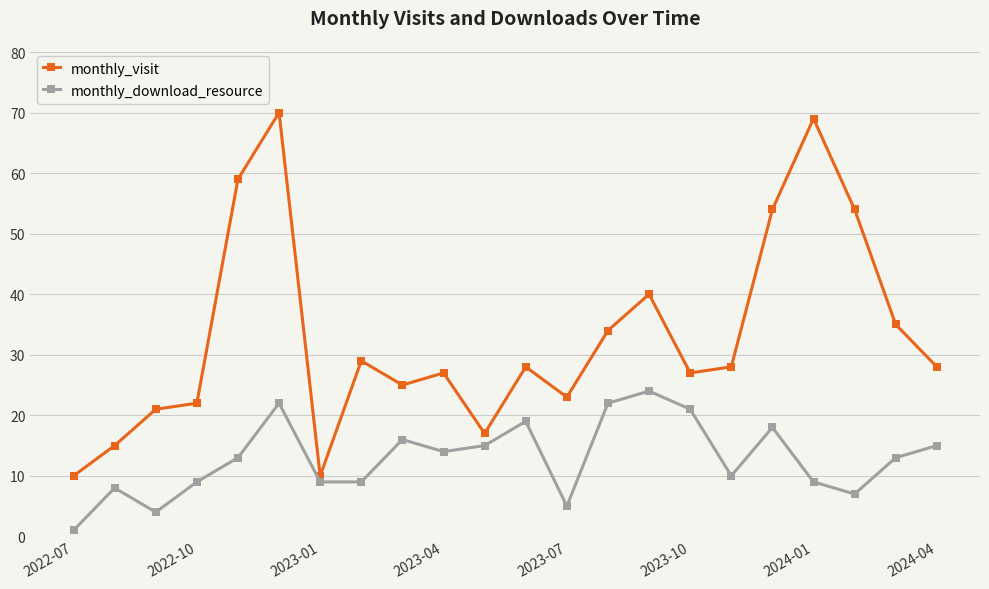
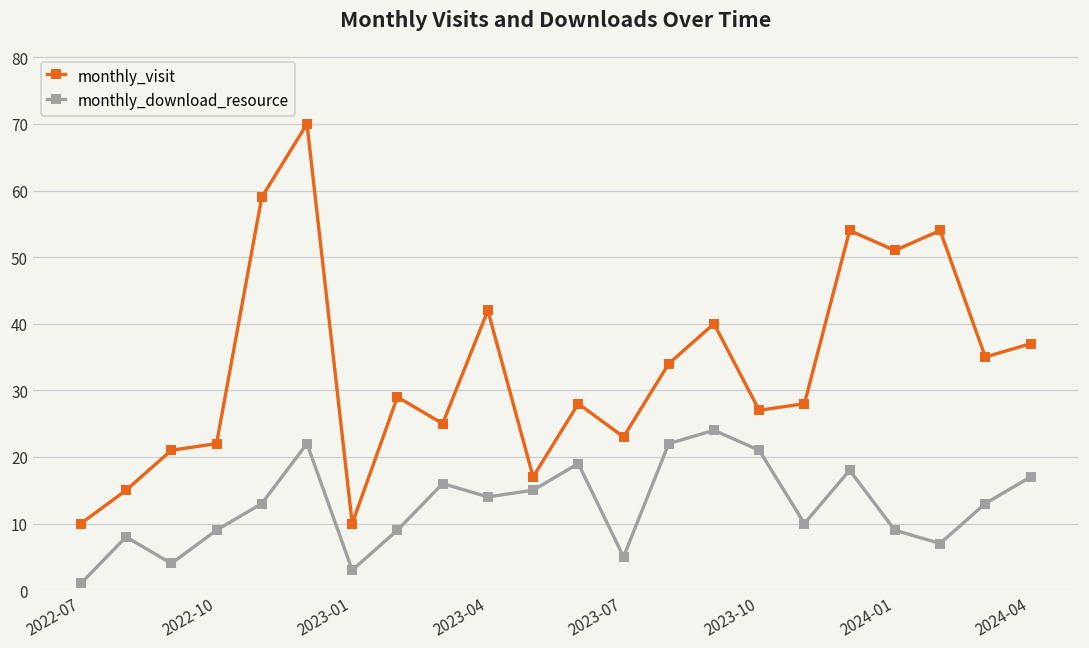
monthly_download_resource, 2023-01: 9 -> 3
monthly_visit, 2023-04: 27 -> 42
monthly_visit, 2024-01: 69 -> 51
monthly_visit, 2024-04: 28 -> 37
monthly_download_resource, 2024-04: 15 -> 17
